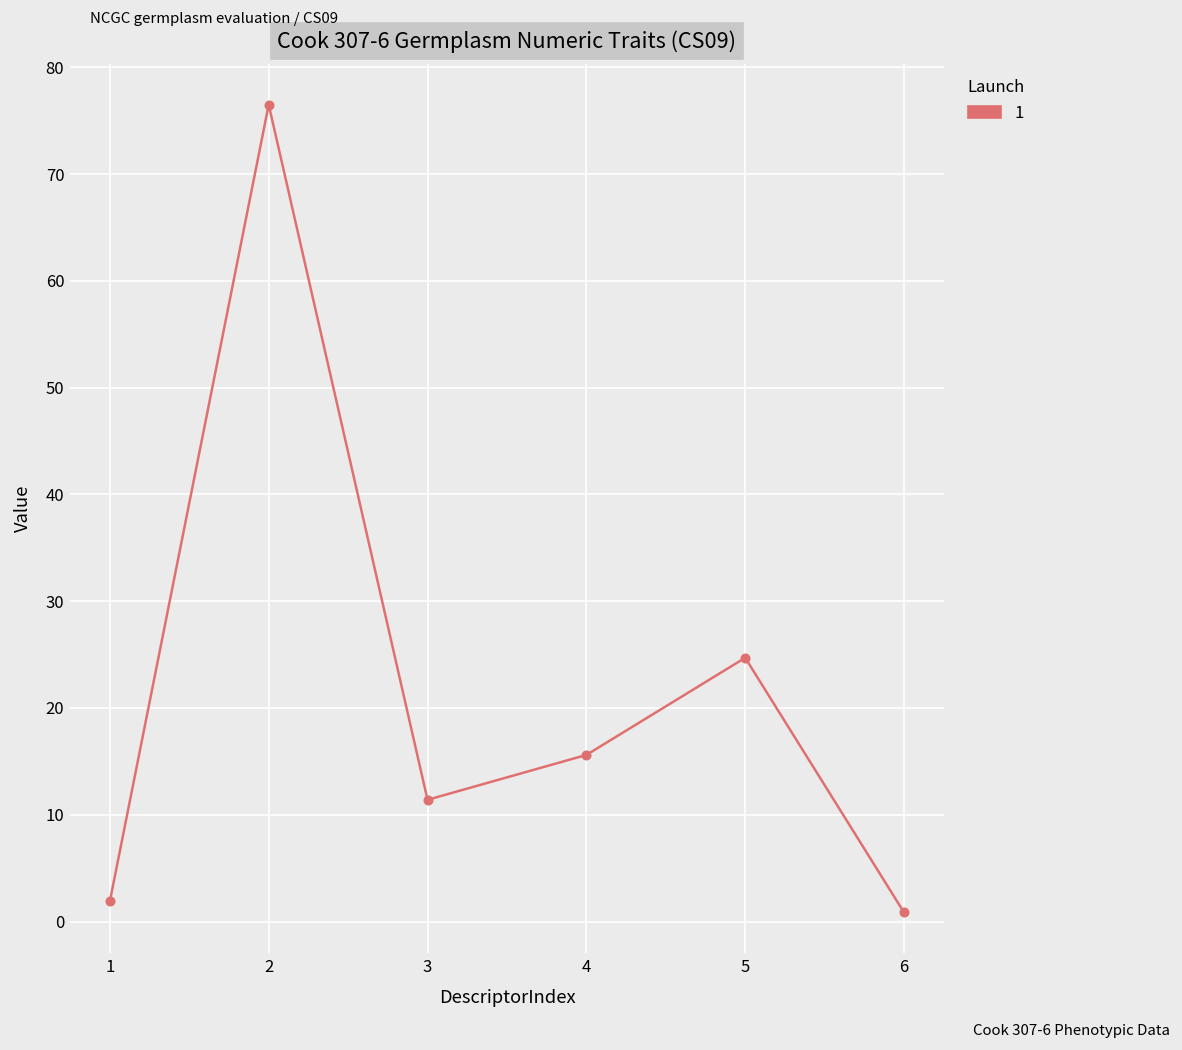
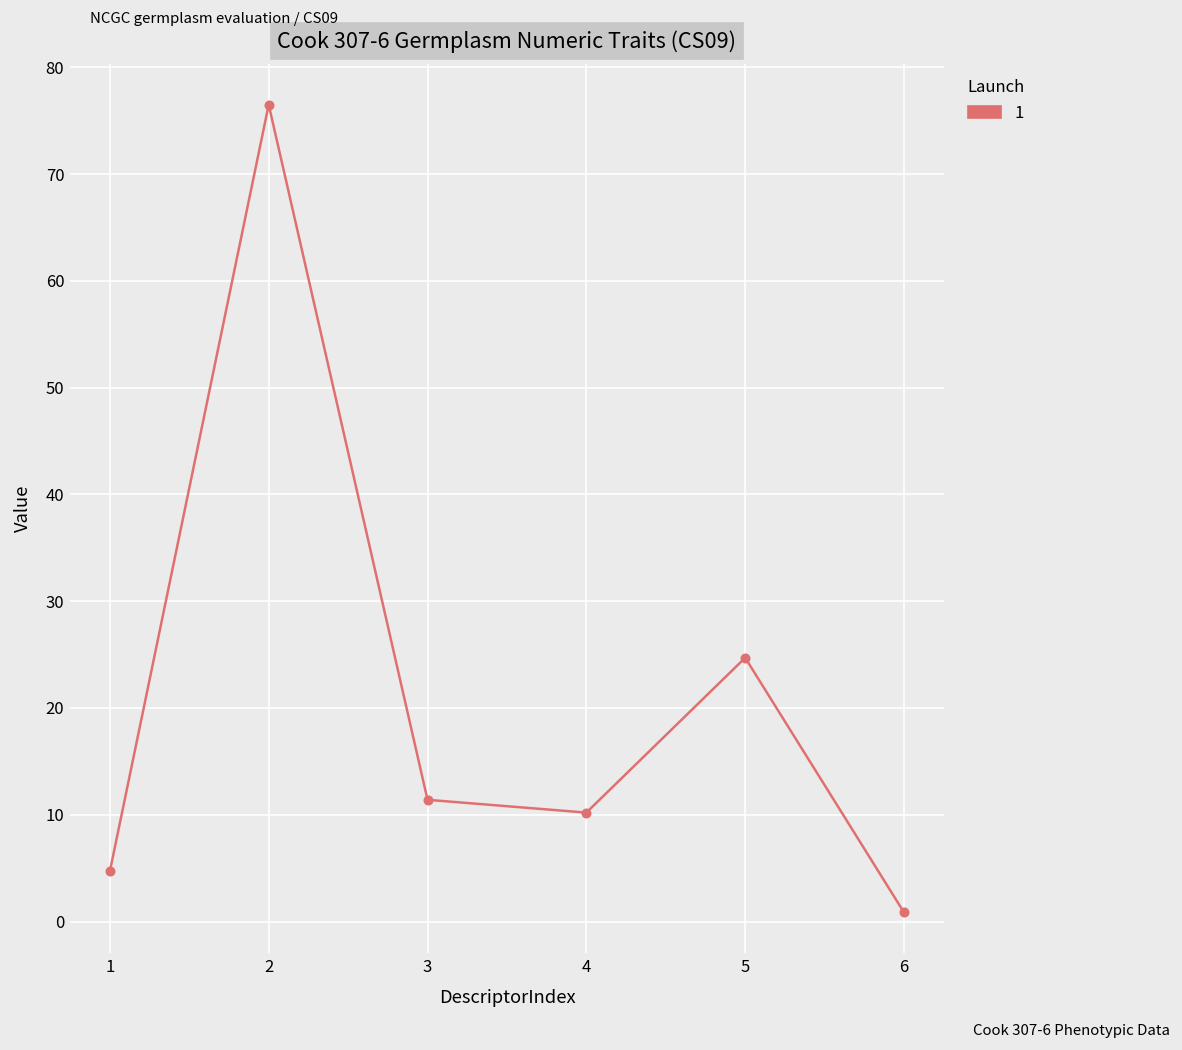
1: 2 -> 5
4: 16 -> 10
